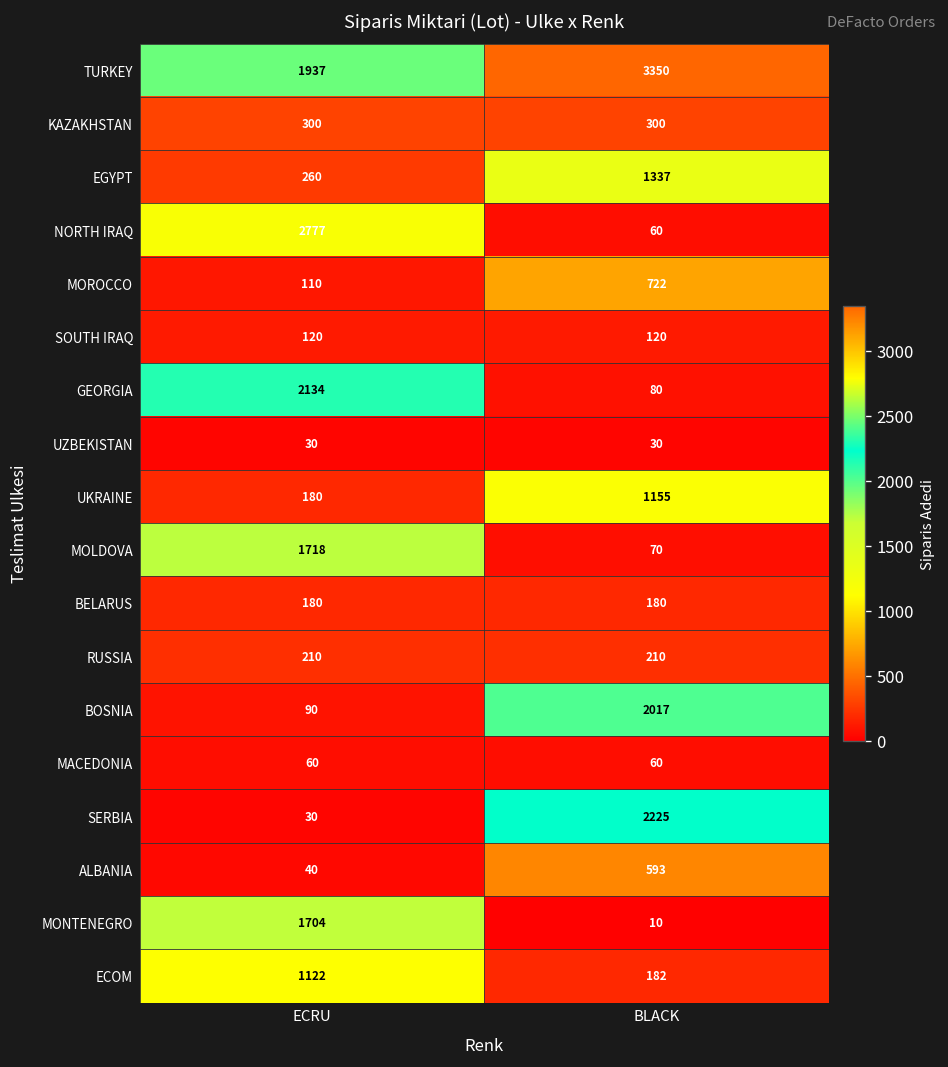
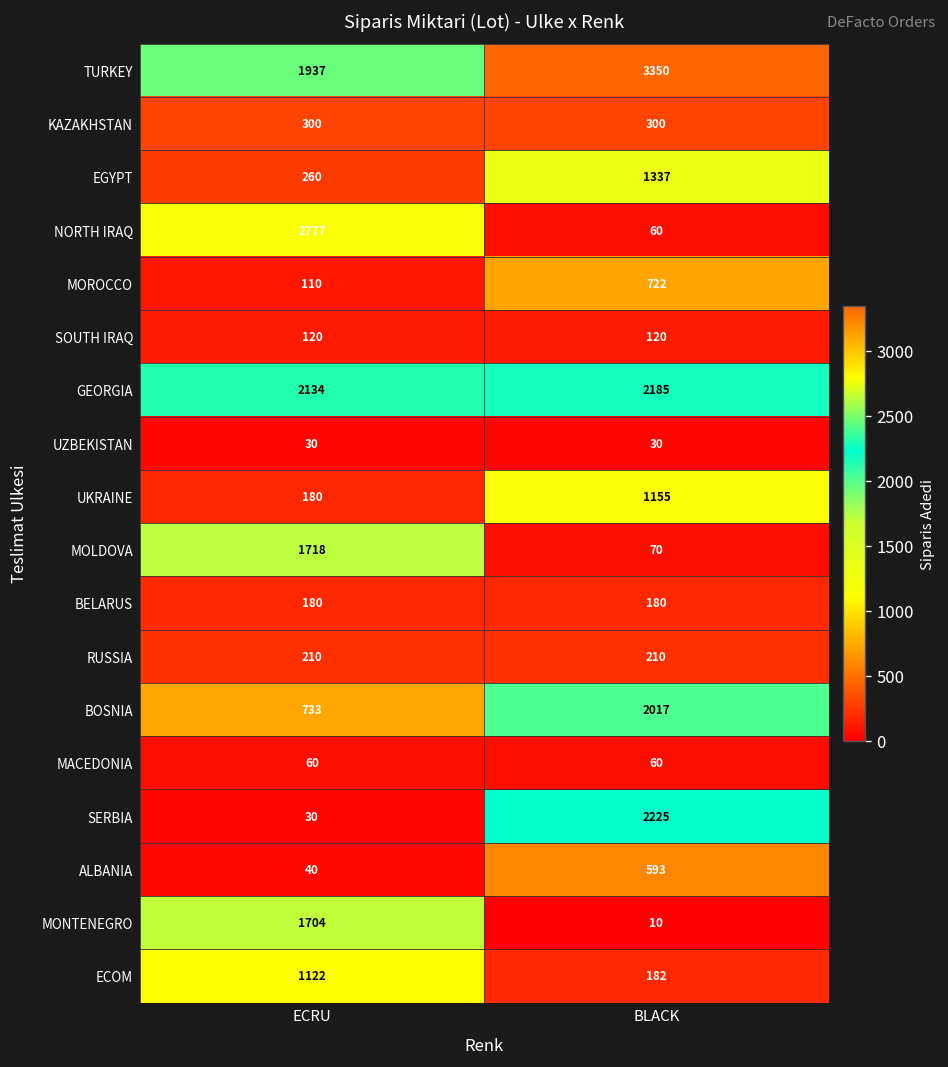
GEORGIA, BLACK: 80 -> 2185
BOSNIA, ECRU: 90 -> 733
